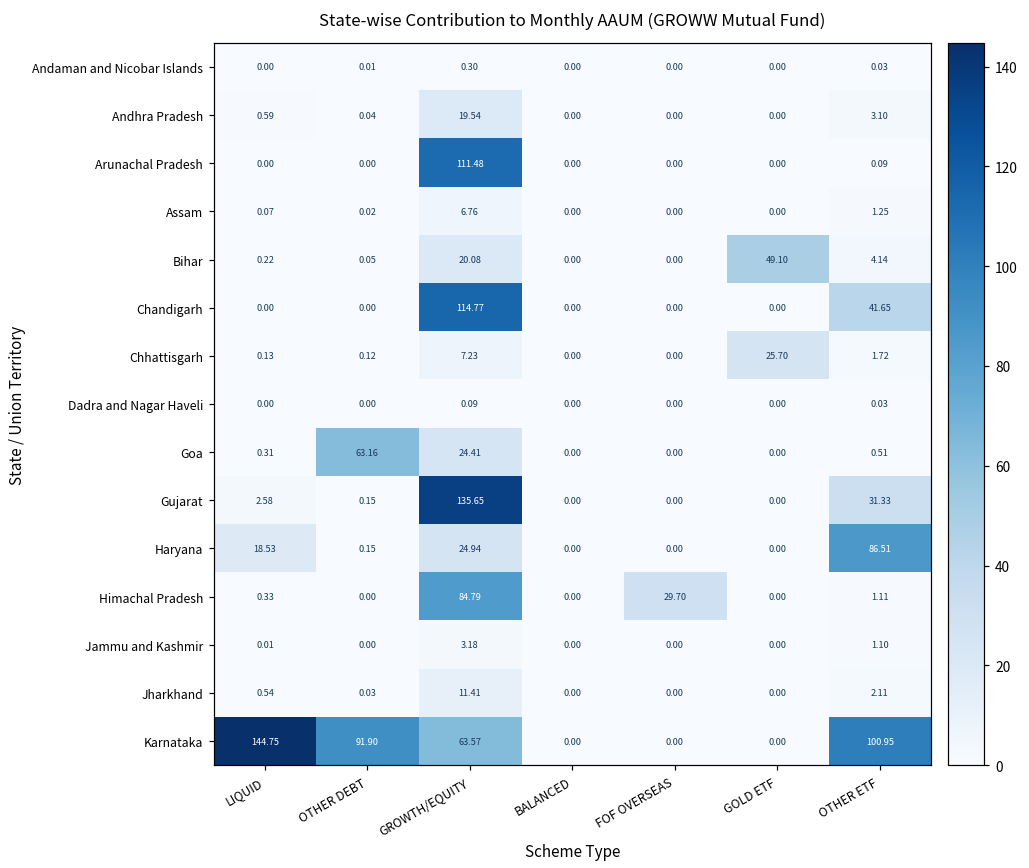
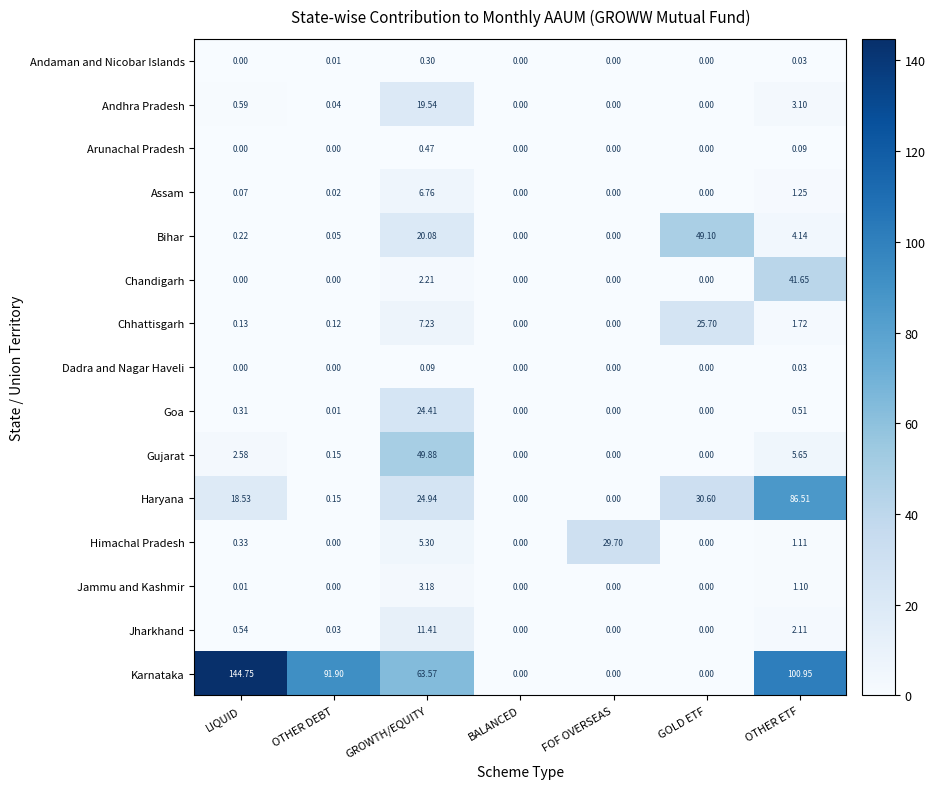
Arunachal Pradesh, GROWTH/EQUITY: 111.48 -> 0.47
Chandigarh, GROWTH/EQUITY: 114.77 -> 2.21
Goa, OTHER DEBT: 63.16 -> 0.01
Gujarat, GROWTH/EQUITY: 135.65 -> 49.88
Gujarat, OTHER ETF: 31.33 -> 5.65
Haryana, GOLD ETF: 0.00 -> 30.60
Himachal Pradesh, GROWTH/EQUITY: 84.79 -> 5.30
